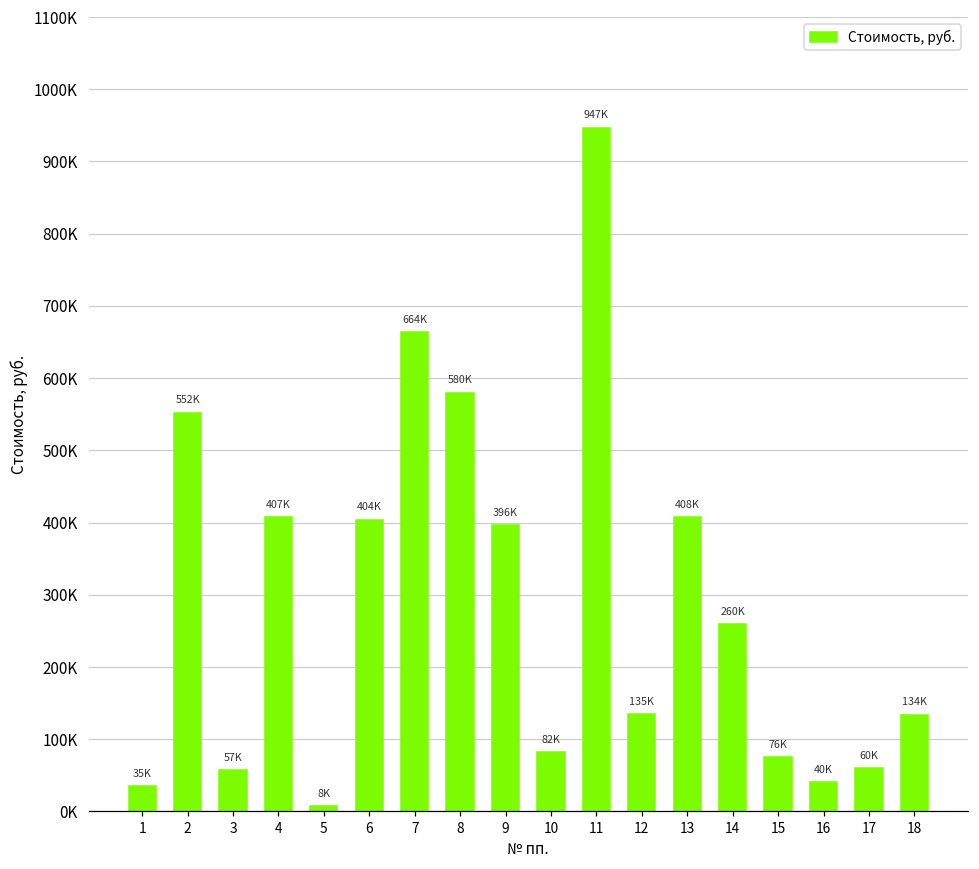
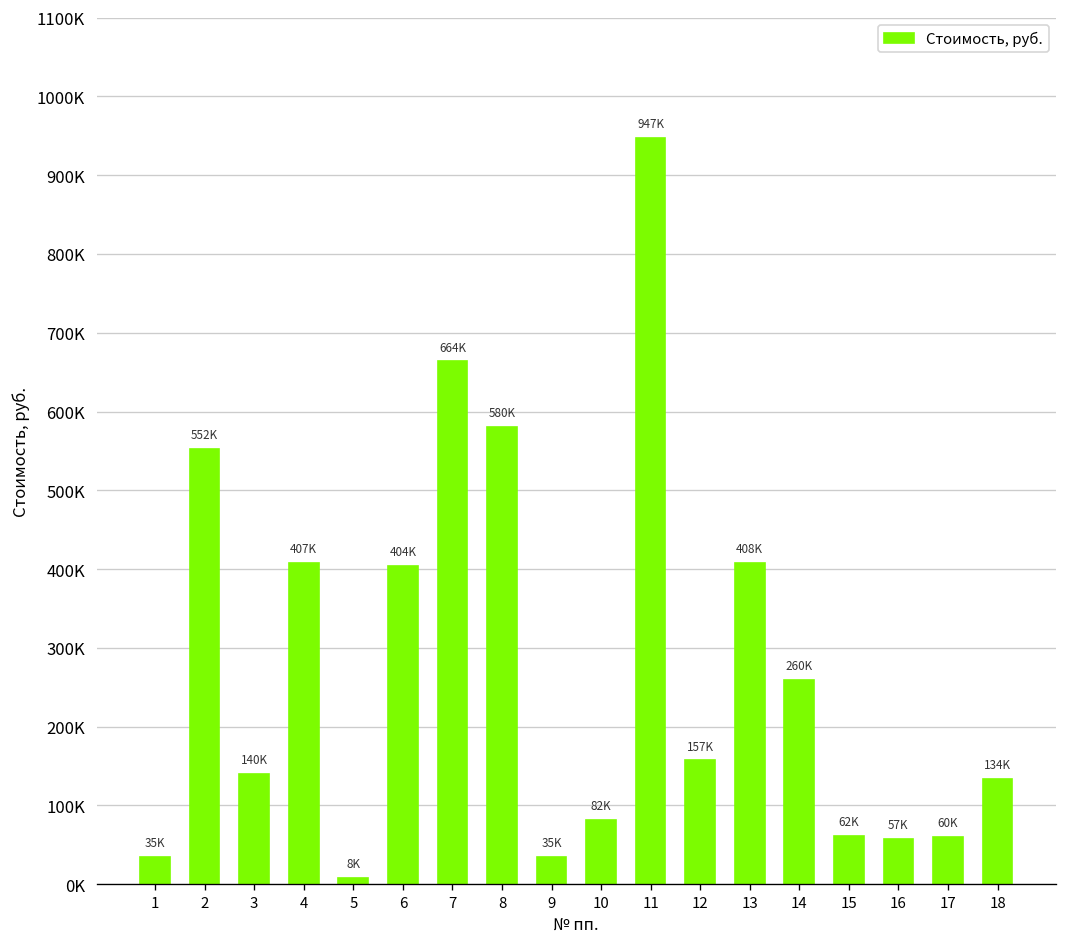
3: 57K -> 140K
9: 396K -> 35K
12: 135K -> 157K
15: 76K -> 62K
16: 40K -> 57K
